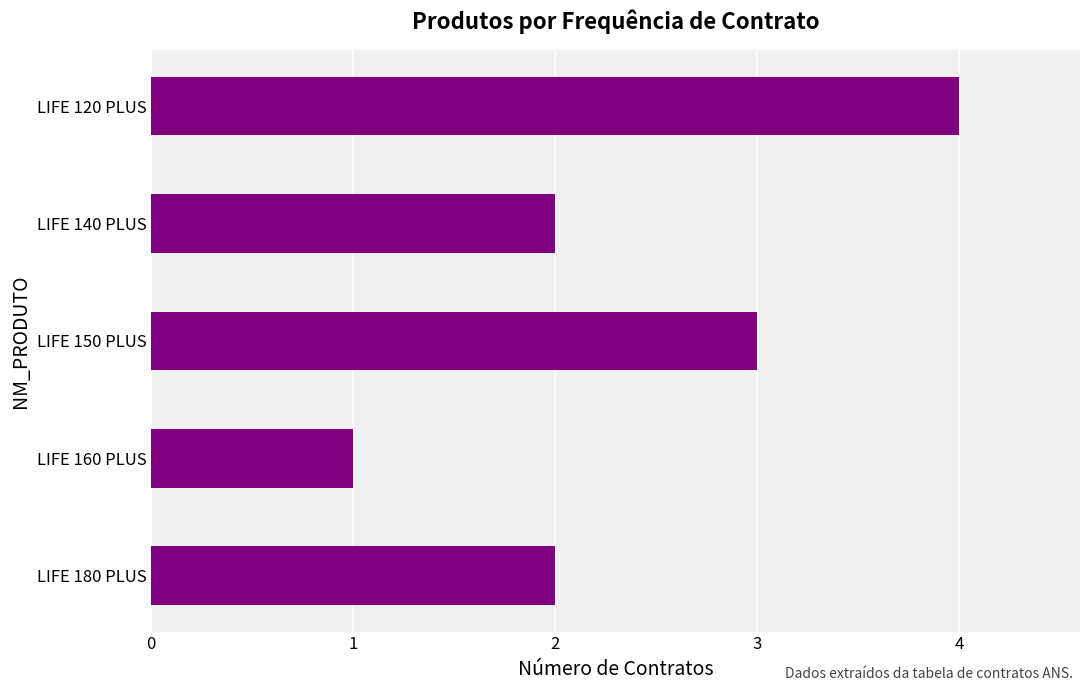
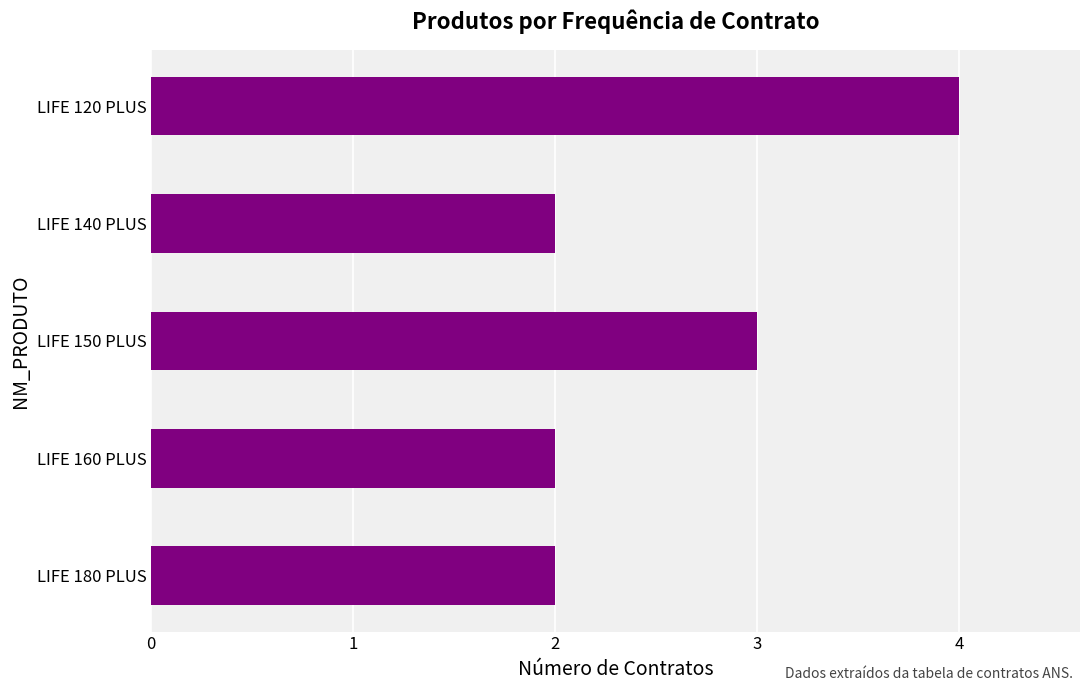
LIFE 160 PLUS: 1 -> 2
